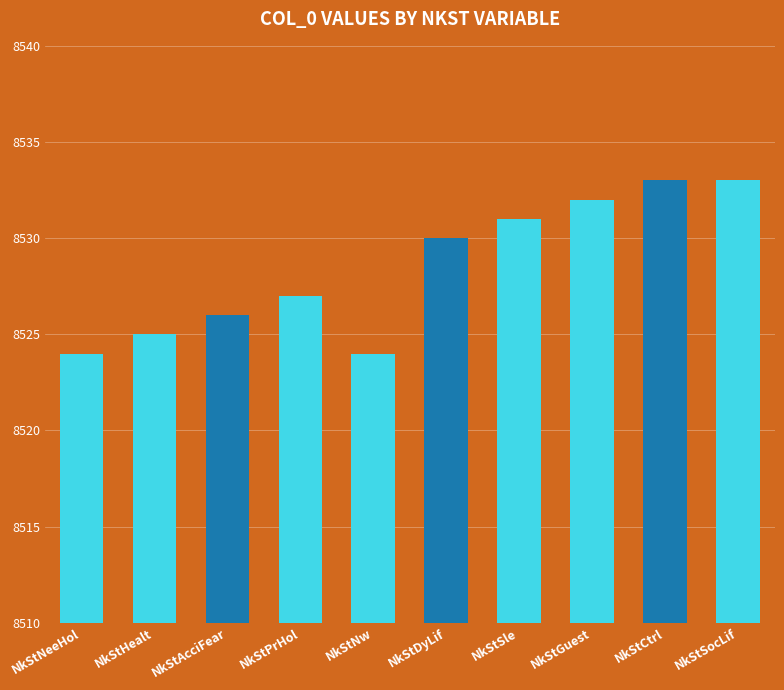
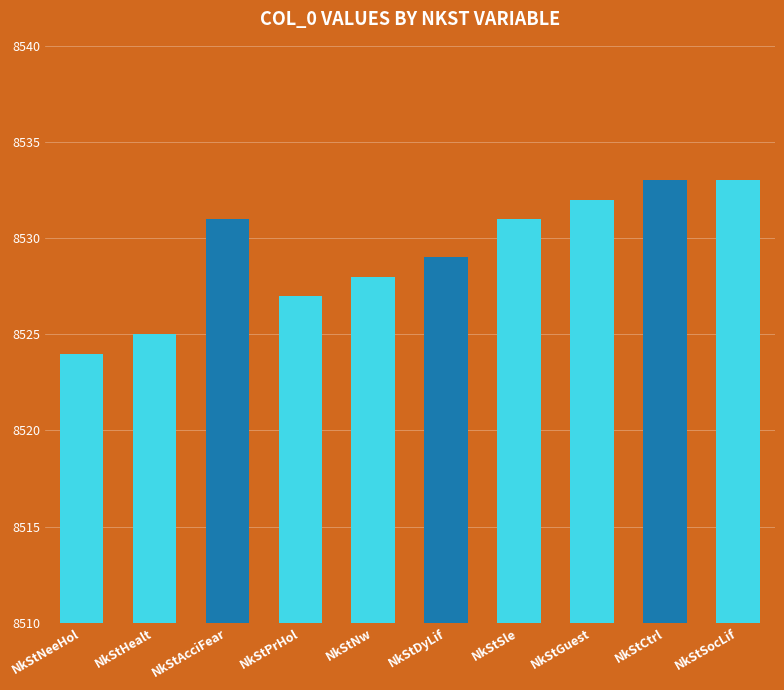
NkStAcciFear: 8526 -> 8531
NkStNw: 8524 -> 8528
NkStDyLif: 8530 -> 8529
